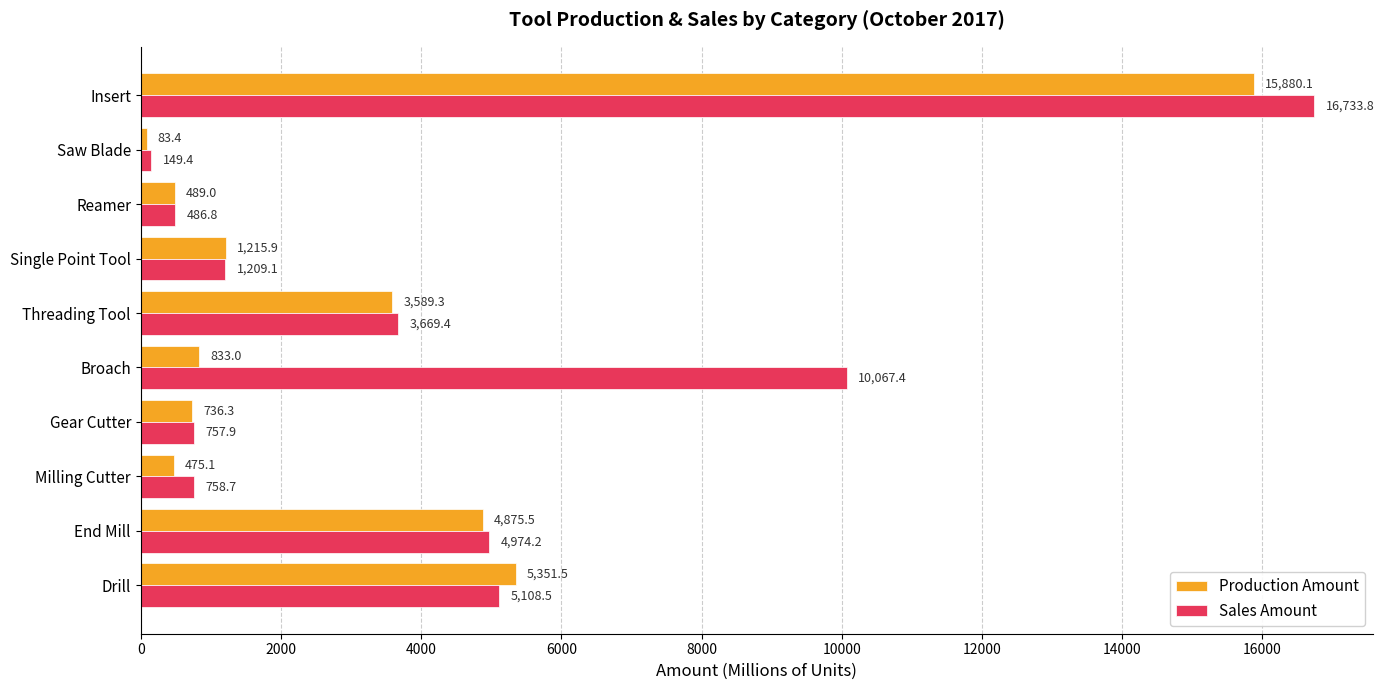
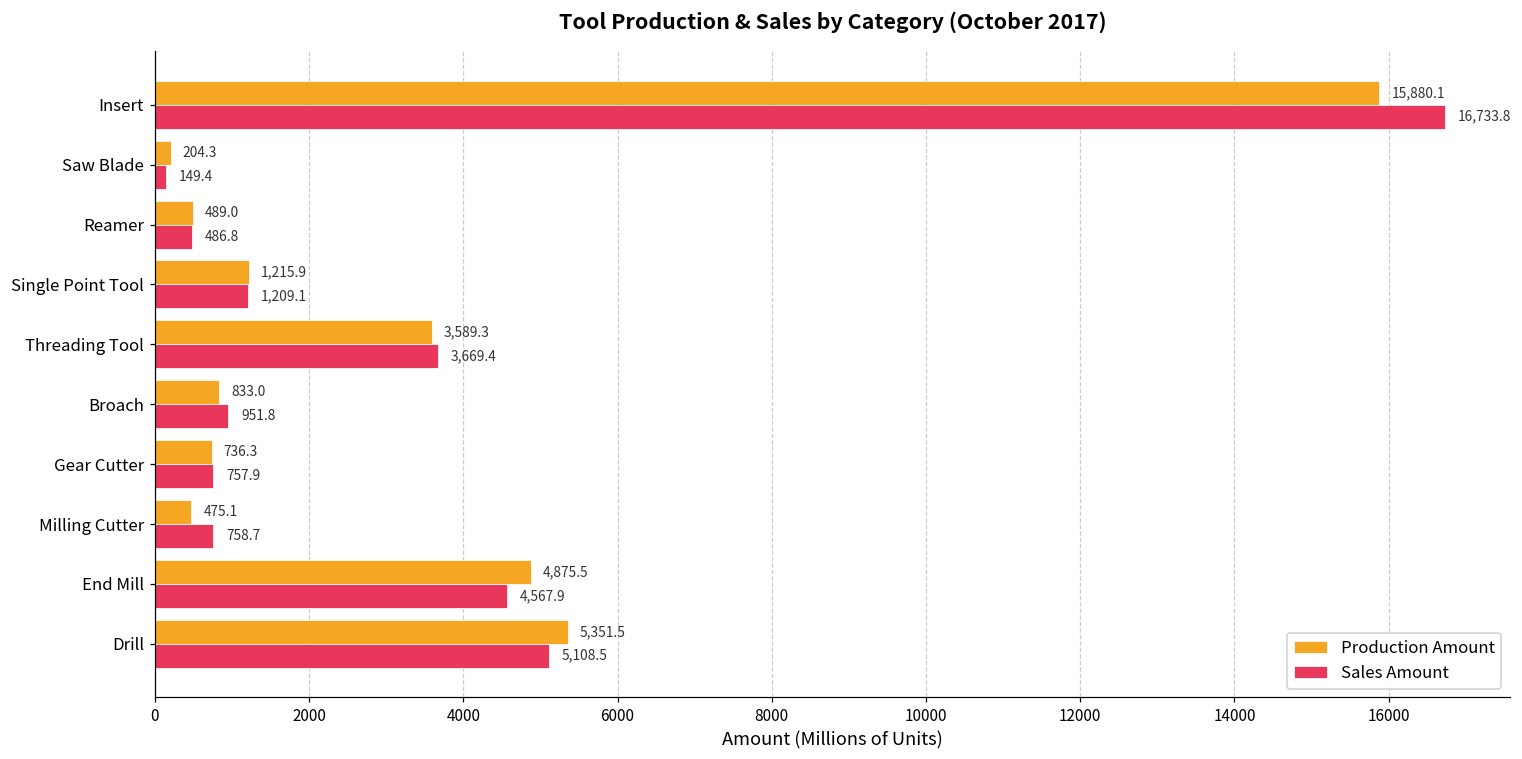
Production Amount, Saw Blade: 83.4 -> 204.3
Sales Amount, Broach: 10,067.4 -> 951.8
Sales Amount, End Mill: 4,974.2 -> 4,567.9
